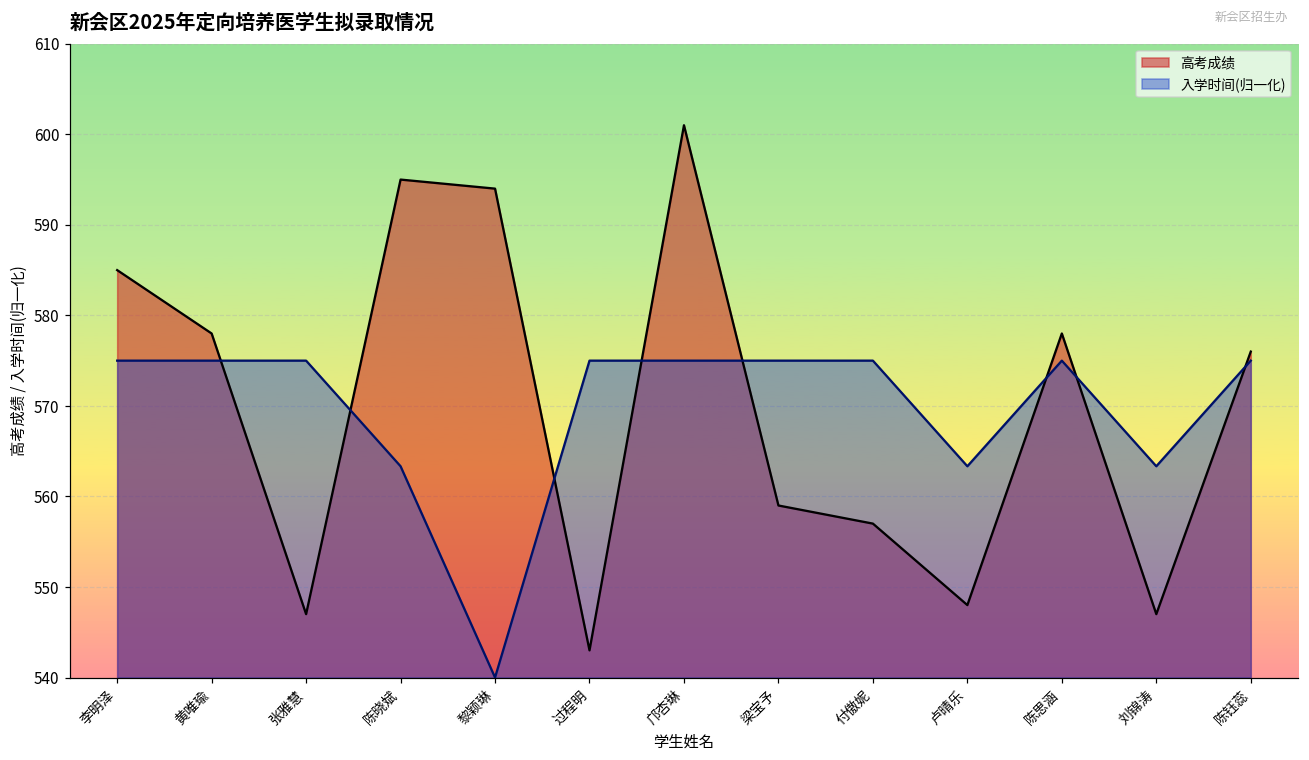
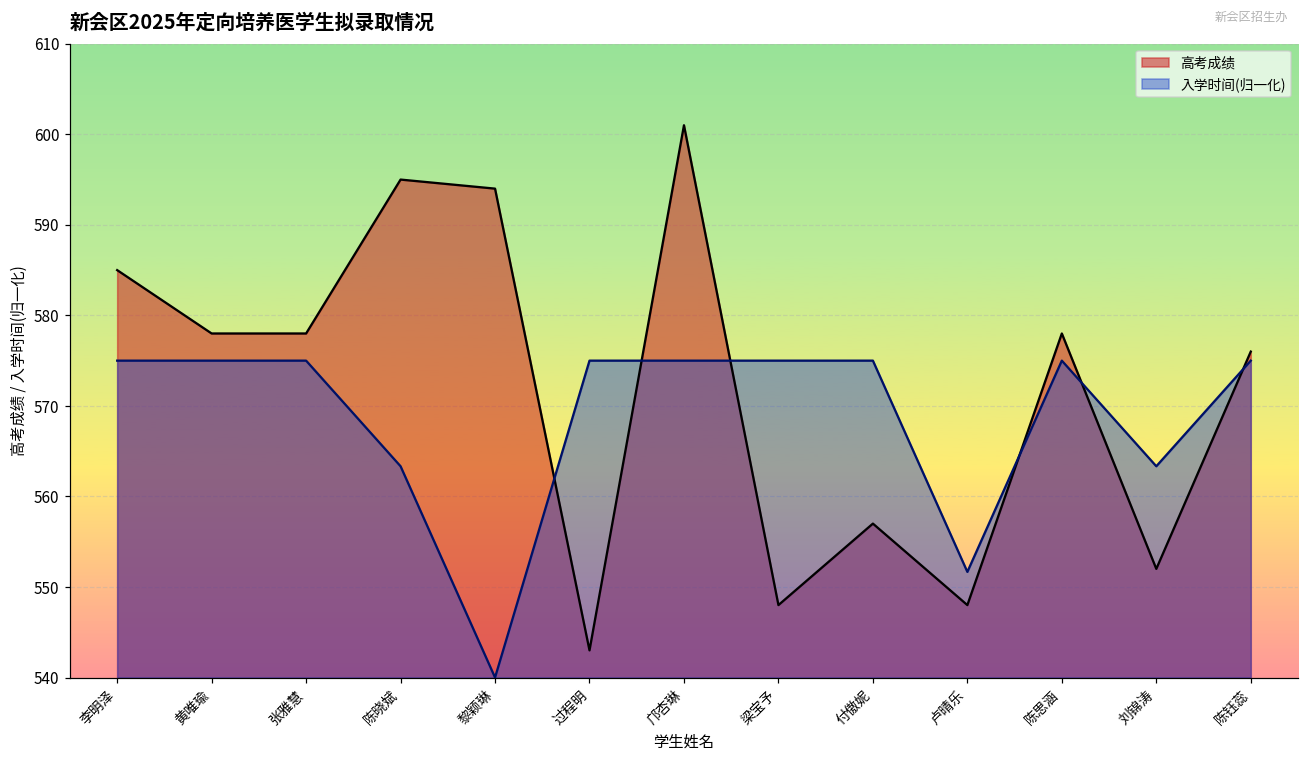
高考成绩, 张雅慧: 547 -> 578
高考成绩, 梁宝予: 559 -> 548
入学时间(归一化), 卢晴乐: 563 -> 552
高考成绩, 刘锦涛: 547 -> 552
